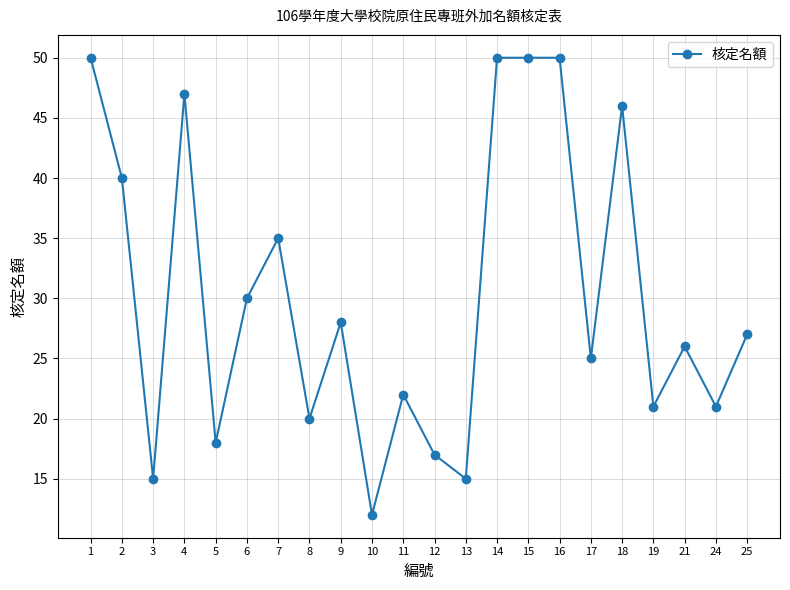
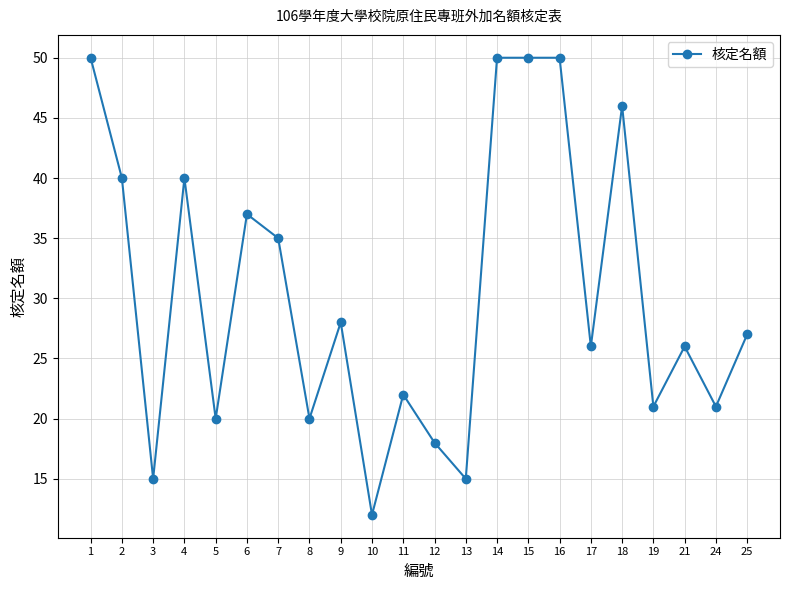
4: 47 -> 40
5: 18 -> 20
6: 30 -> 37
12: 17 -> 18
17: 25 -> 26
